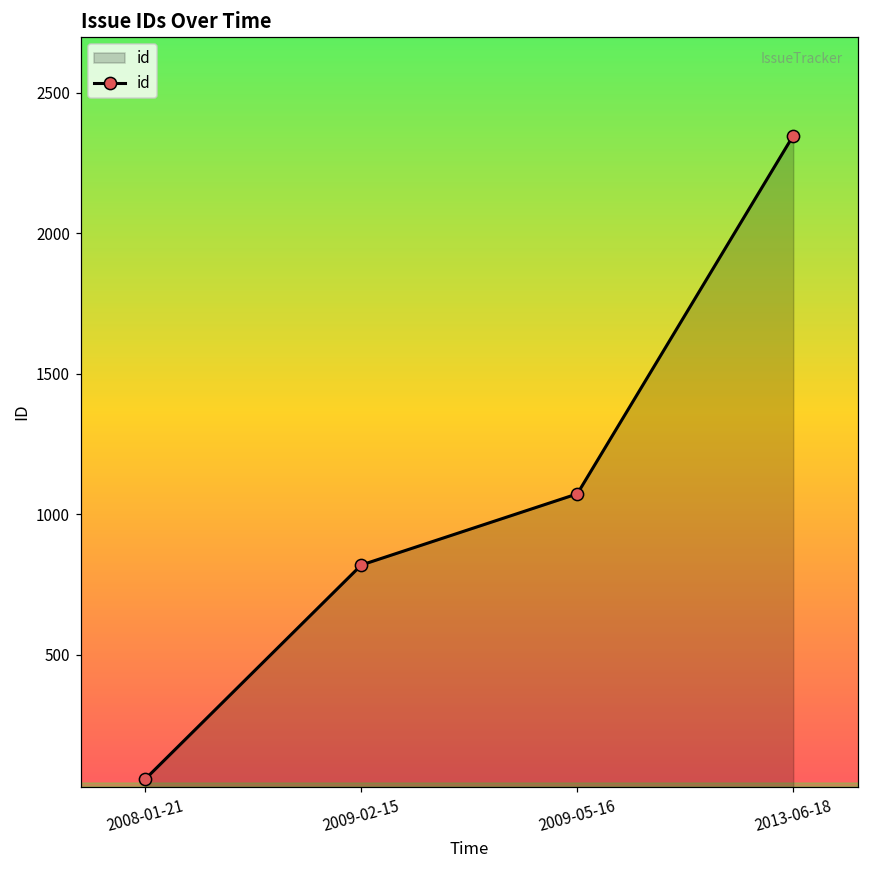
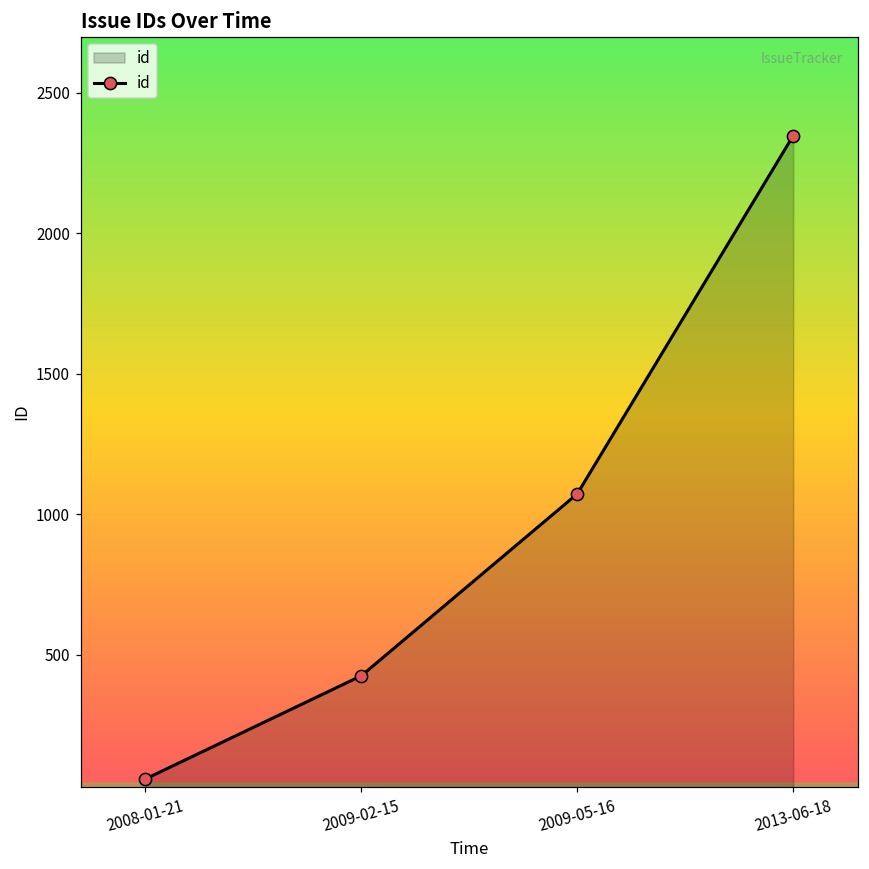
2009-02-15: 820 -> 430
